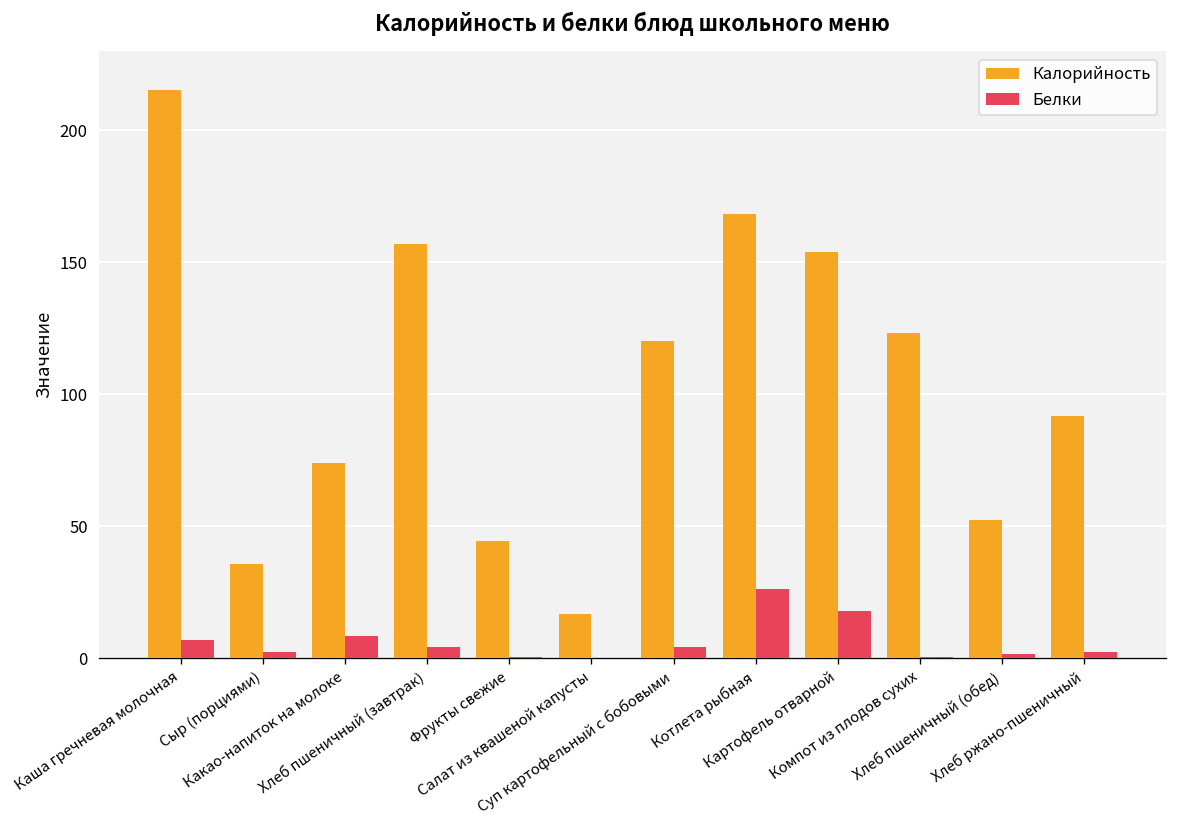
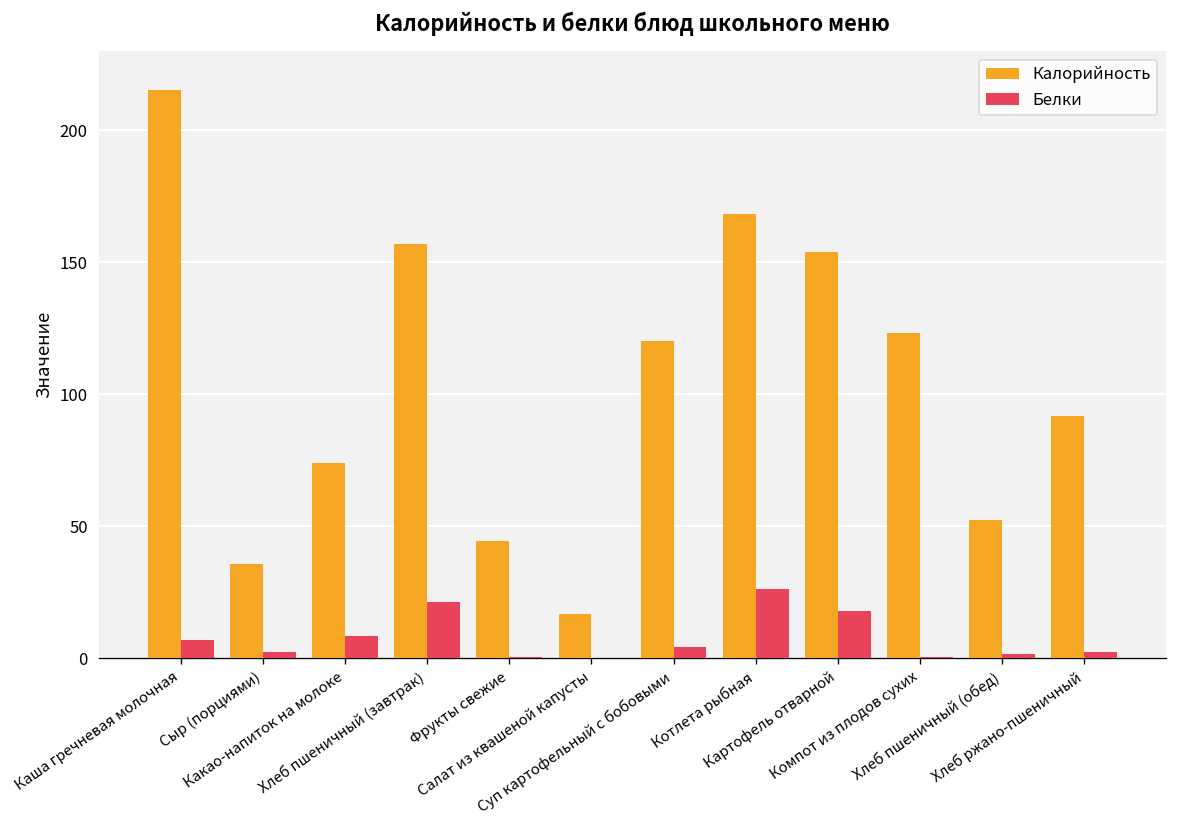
Белки, Хлеб пшеничный (завтрак): 5 -> 21
